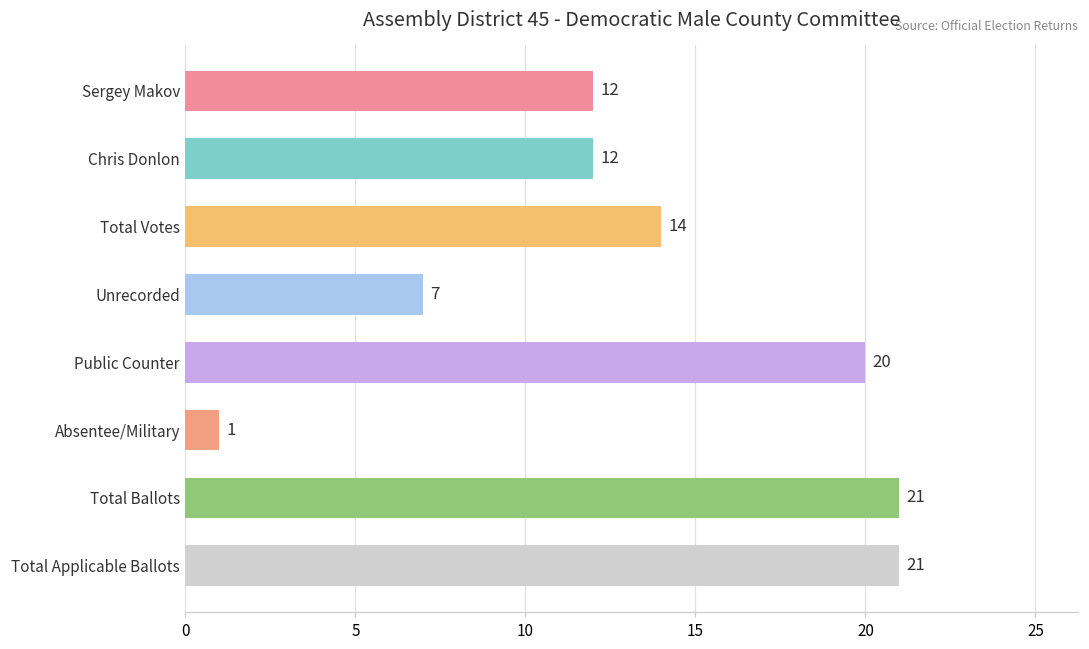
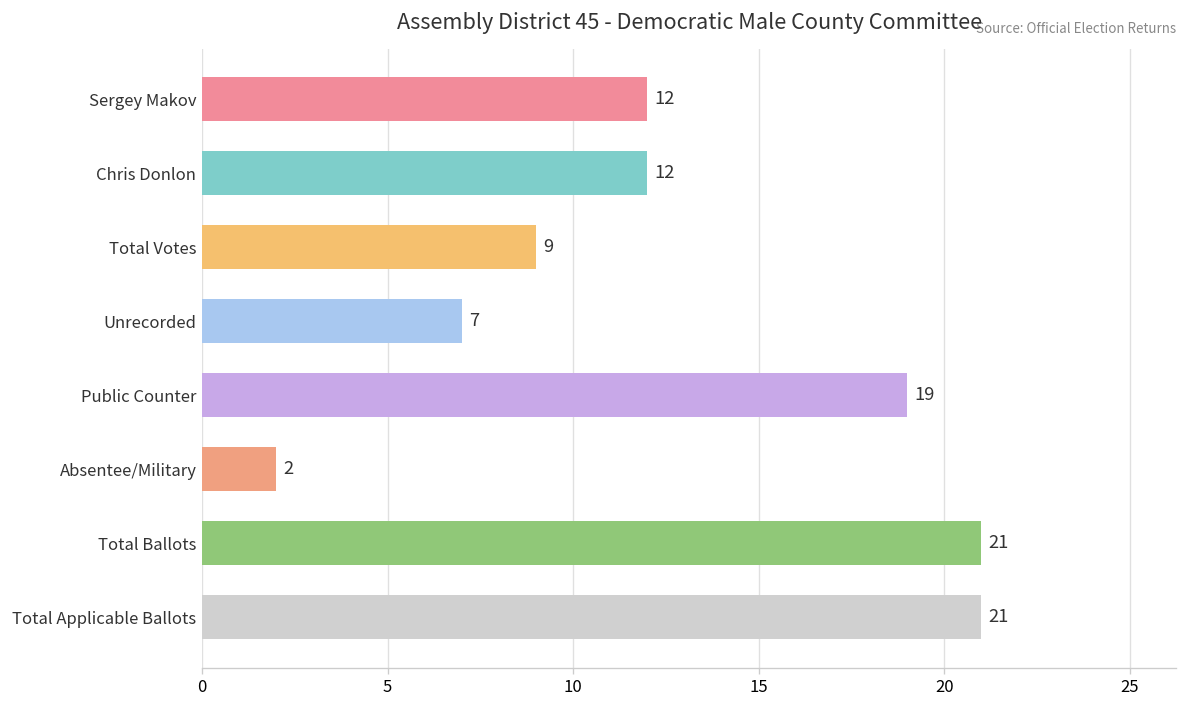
Total Votes: 14 -> 9
Public Counter: 20 -> 19
Absentee/Military: 1 -> 2
